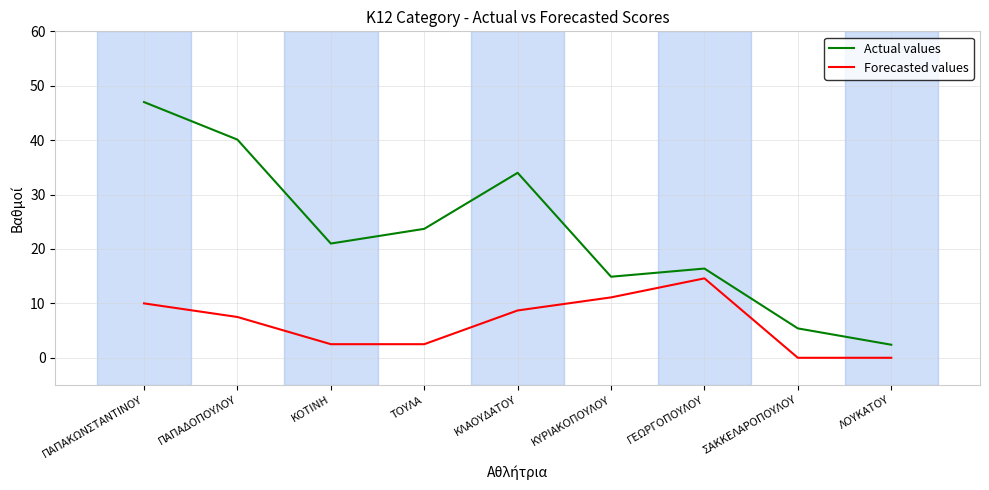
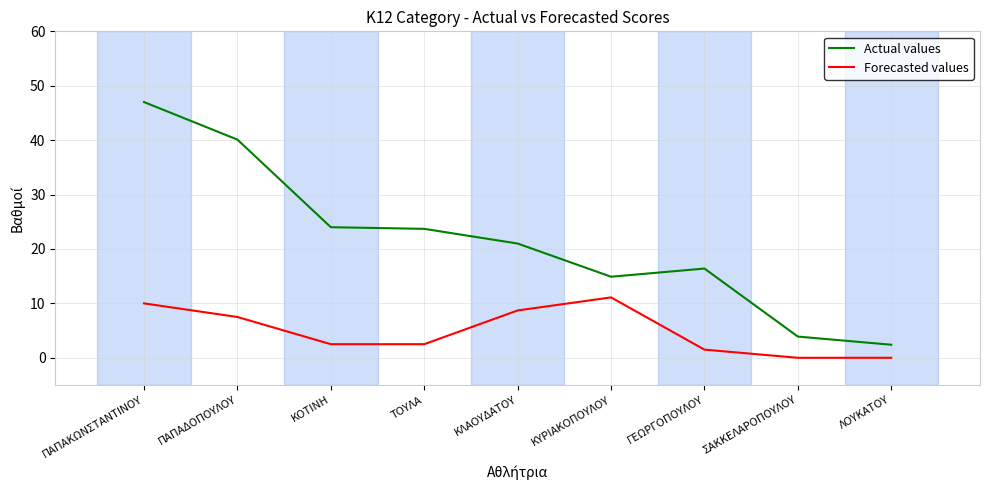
Actual values, ΚΟΤΙΝΗ: 21 -> 24
Actual values, ΚΛΑΟΥΔΑΤΟΥ: 34 -> 21
Forecasted values, ΓΕΩΡΓΟΠΟΥΛΟΥ: 15 -> 2
Actual values, ΣΑΚΚΕΛΑΡΟΠΟΥΛΟΥ: 5 -> 4
